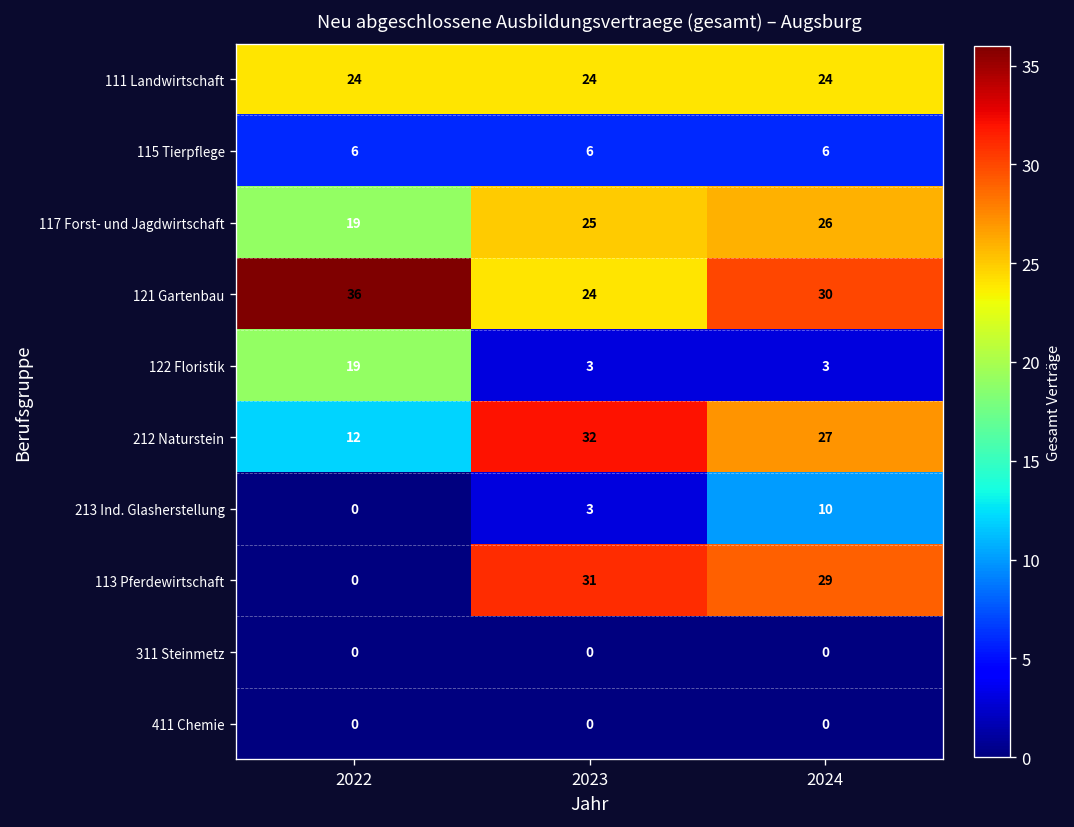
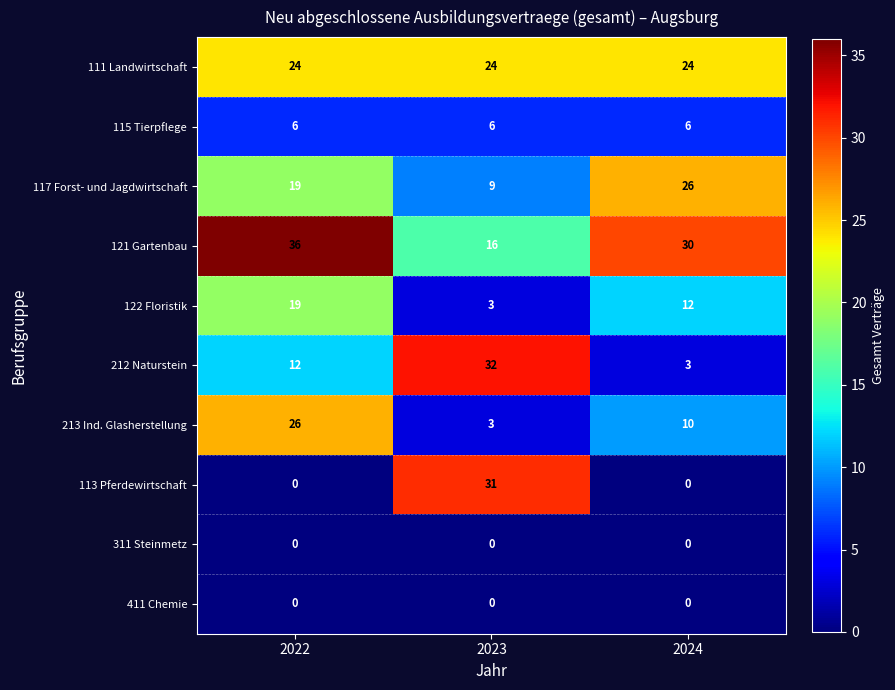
117 Forst- und Jagdwirtschaft, 2023: 25 -> 9
121 Gartenbau, 2023: 24 -> 16
122 Floristik, 2024: 3 -> 12
212 Naturstein, 2024: 27 -> 3
213 Ind. Glasherstellung, 2022: 0 -> 26
113 Pferdewirtschaft, 2024: 29 -> 0
